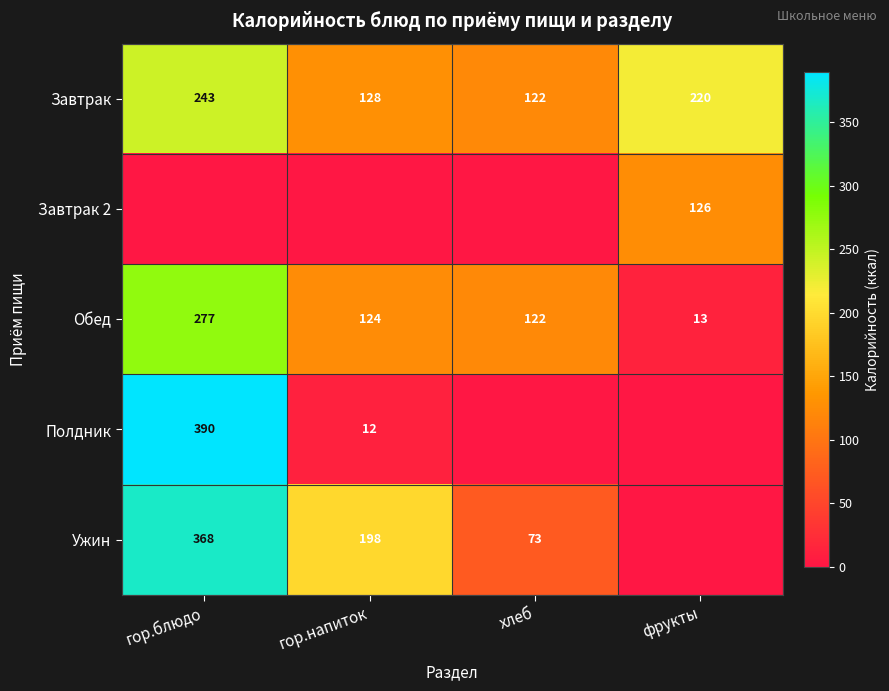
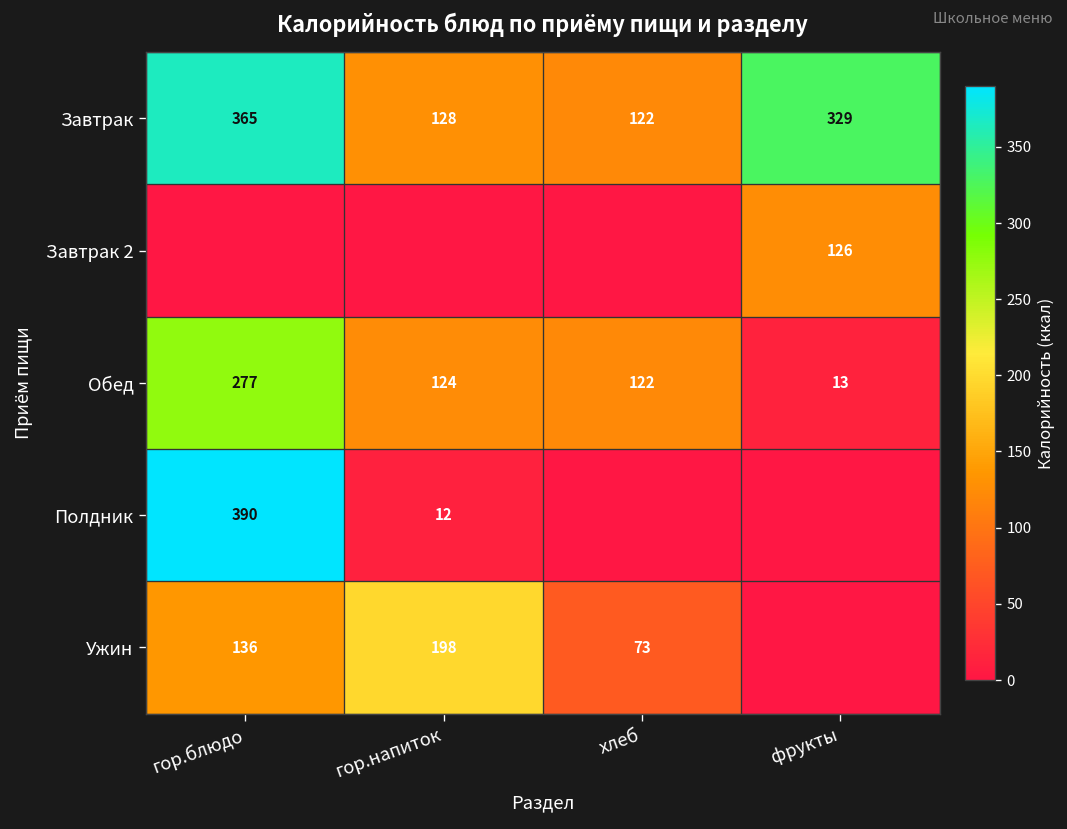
Завтрак, гор.блюдо: 243 -> 365
Завтрак, фрукты: 220 -> 329
Ужин, гор.блюдо: 368 -> 136
